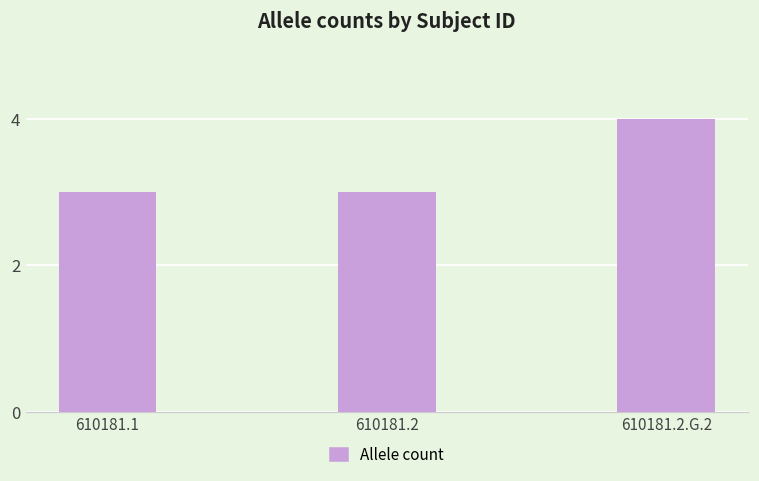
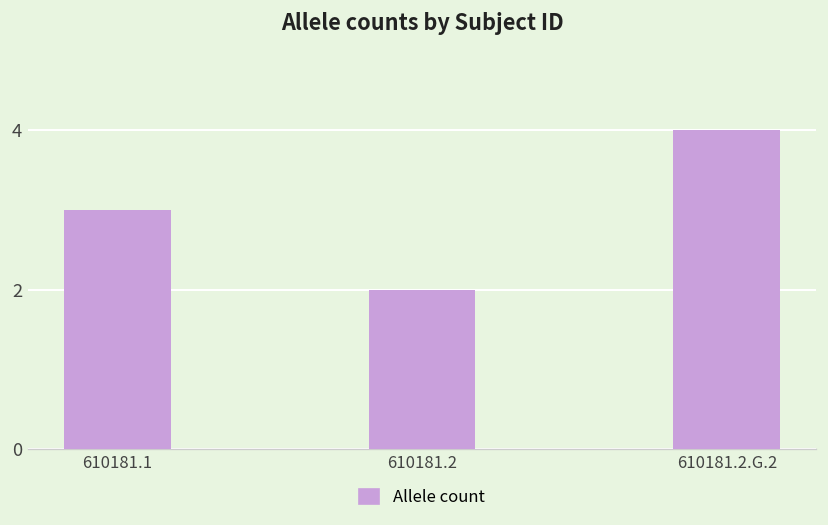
610181.2: 3 -> 2
